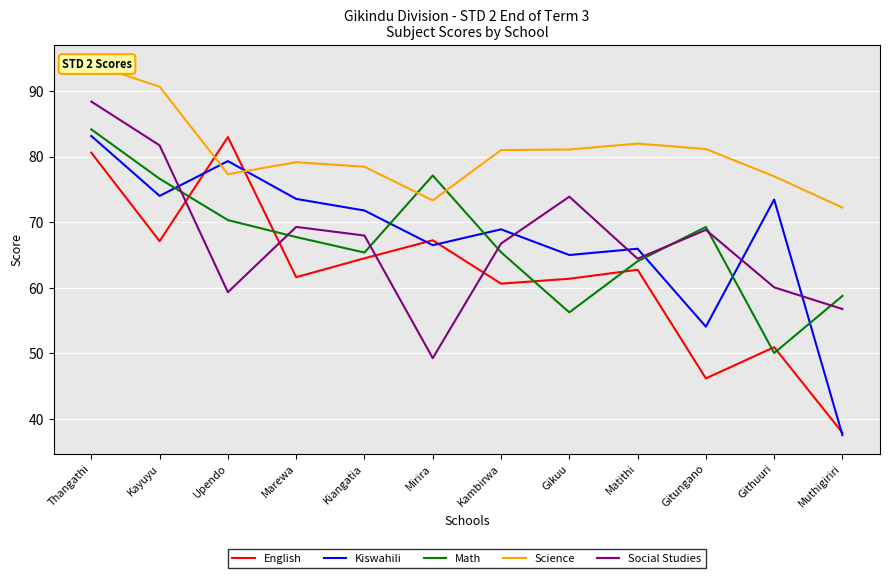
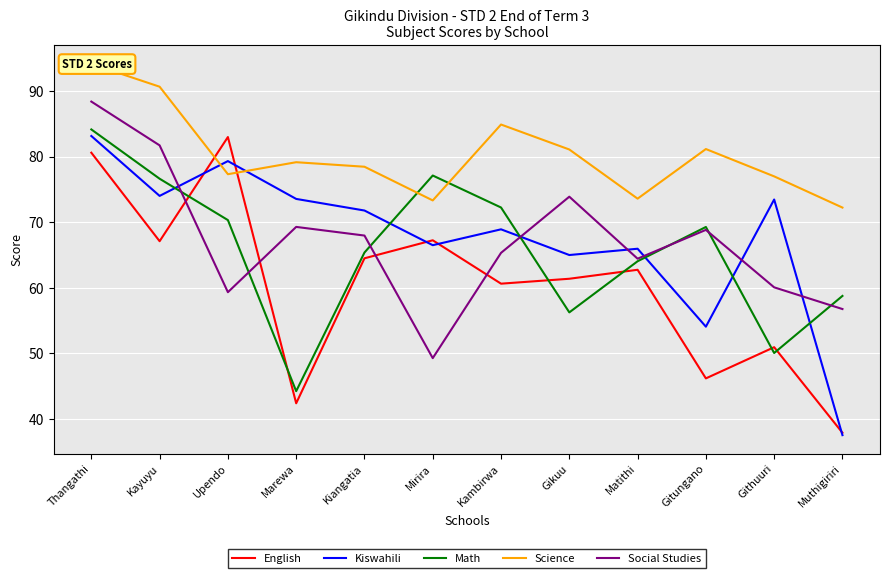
English, Marewa: 62 -> 42
Math, Marewa: 68 -> 44
Math, Kambirwa: 65 -> 72
Science, Kambirwa: 81 -> 85
Social Studies, Kambirwa: 67 -> 65
Science, Matithi: 82 -> 74
